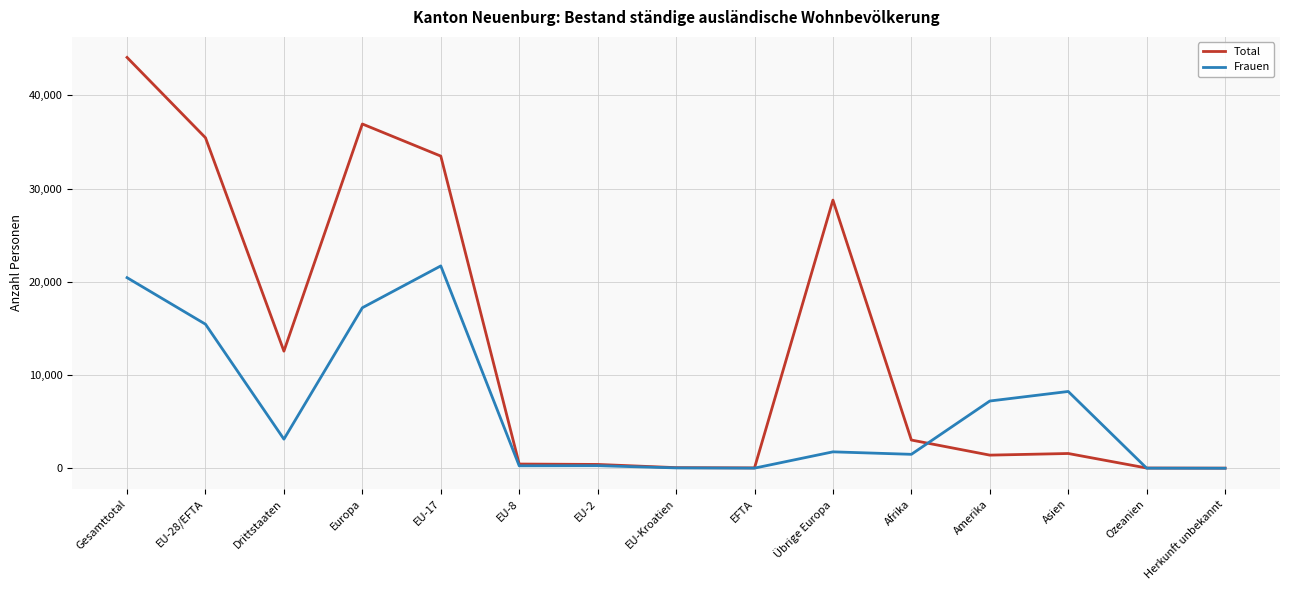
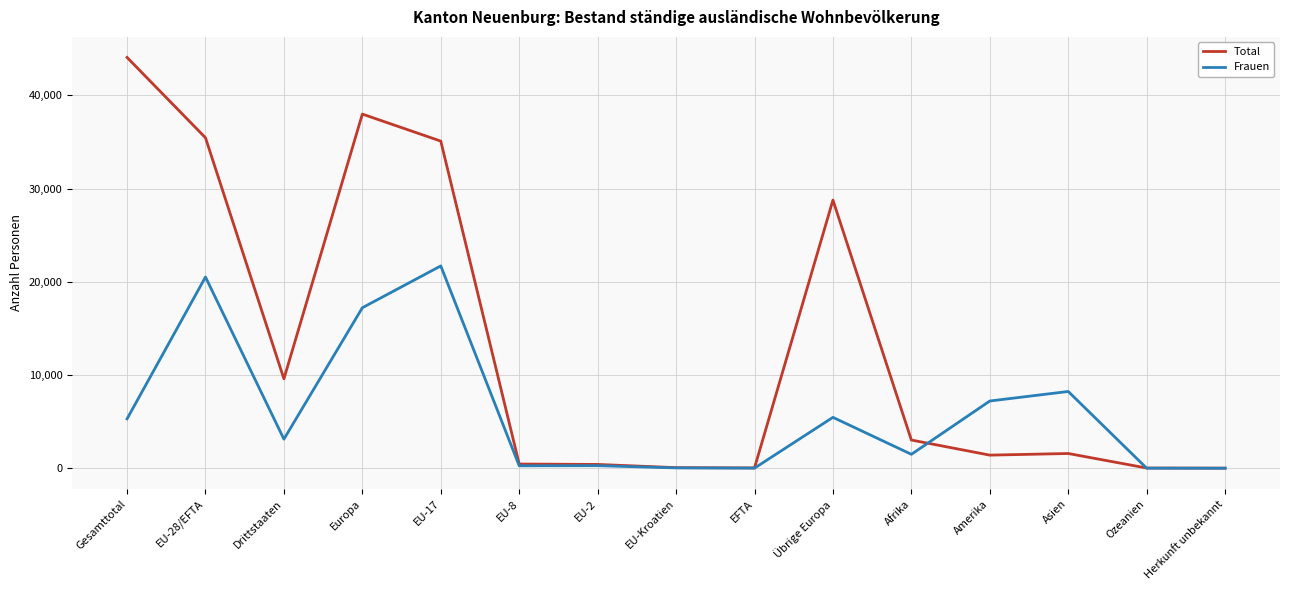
Frauen, Gesamttotal: 20,000 -> 5,000
Frauen, EU-28/EFTA: 15,000 -> 21,000
Total, Drittstaaten: 13,000 -> 10,000
Total, Europa: 37,000 -> 38,000
Total, EU-17: 33,000 -> 35,000
Frauen, Übrige Europa: 2,000 -> 5,000
